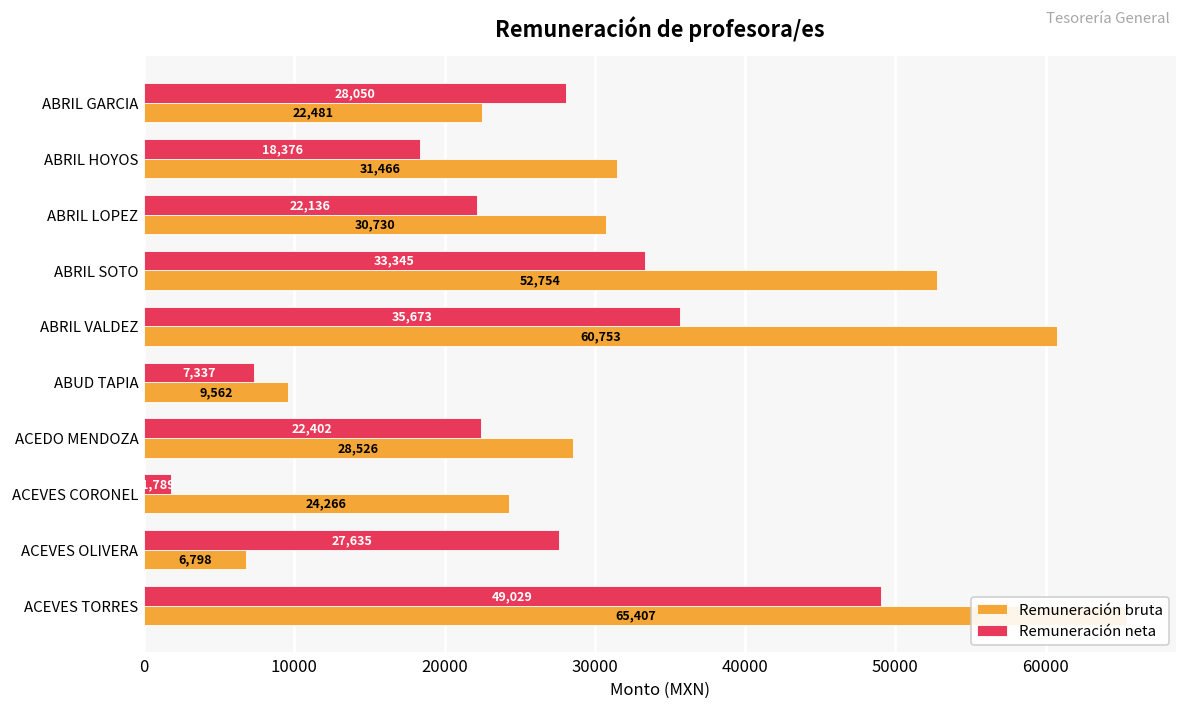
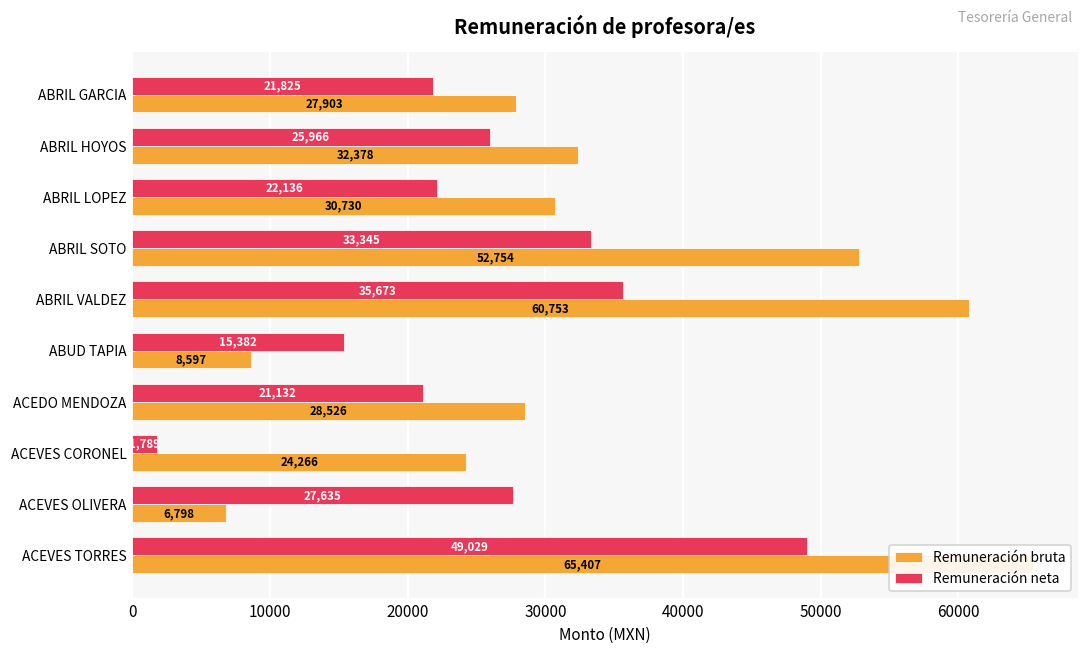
Remuneración neta, ABRIL GARCIA: 28,050 -> 21,825
Remuneración bruta, ABRIL GARCIA: 22,481 -> 27,903
Remuneración neta, ABRIL HOYOS: 18,376 -> 25,966
Remuneración bruta, ABRIL HOYOS: 31,466 -> 32,378
Remuneración neta, ABUD TAPIA: 7,337 -> 15,382
Remuneración bruta, ABUD TAPIA: 9,562 -> 8,597
Remuneración neta, ACEDO MENDOZA: 22,402 -> 21,132
